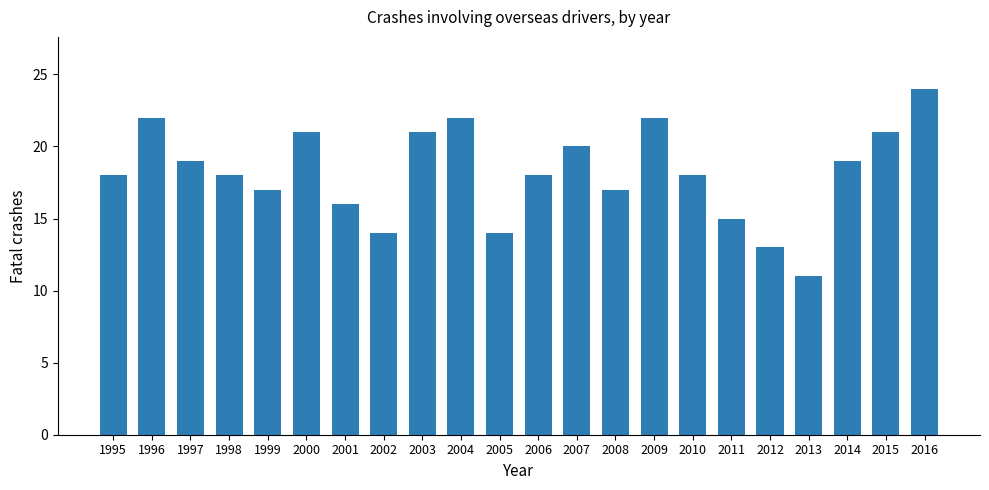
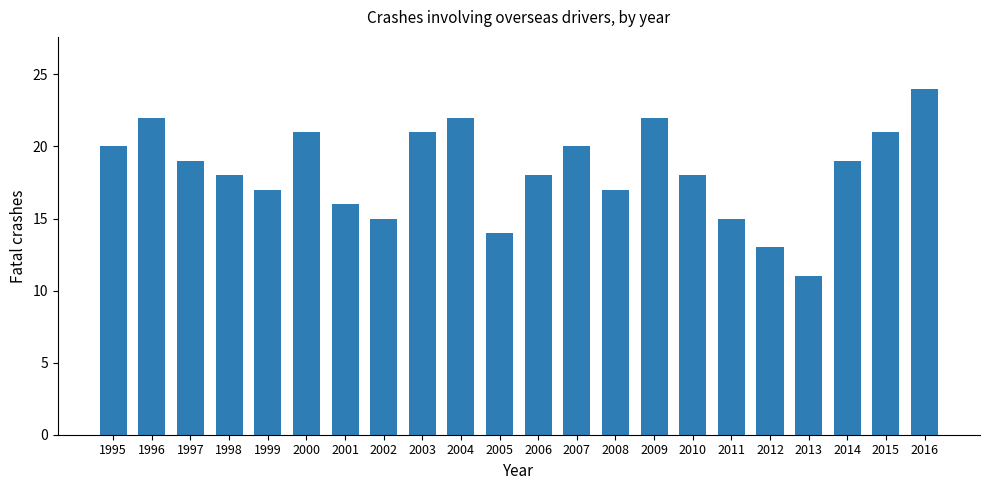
1995: 18 -> 20
2002: 14 -> 15
